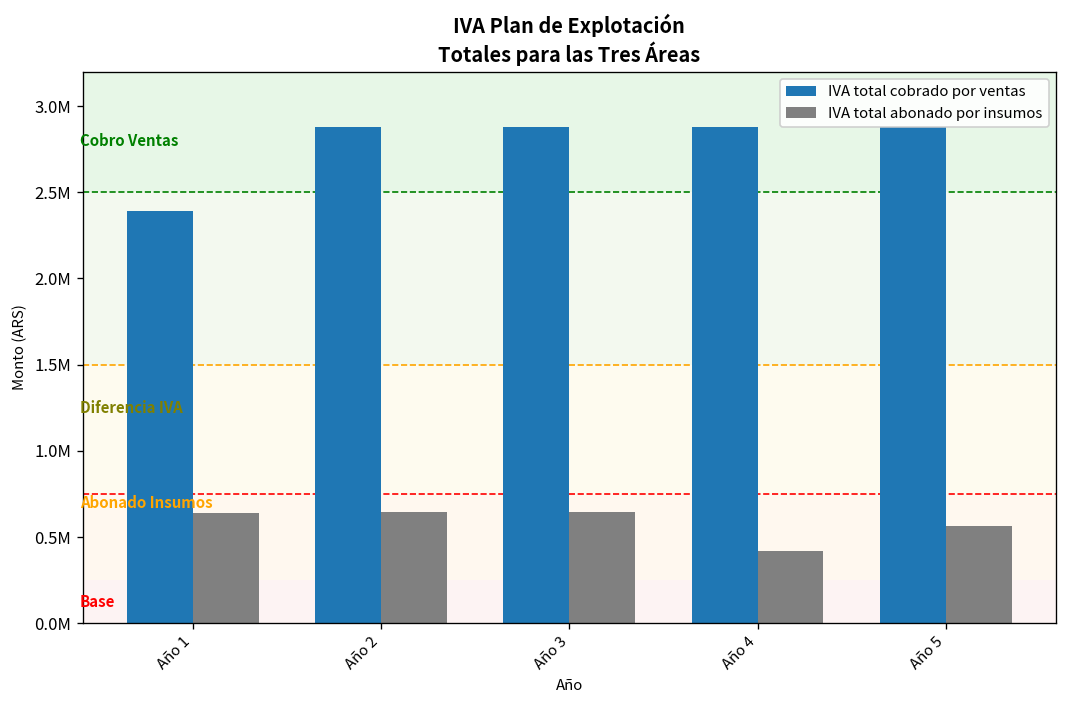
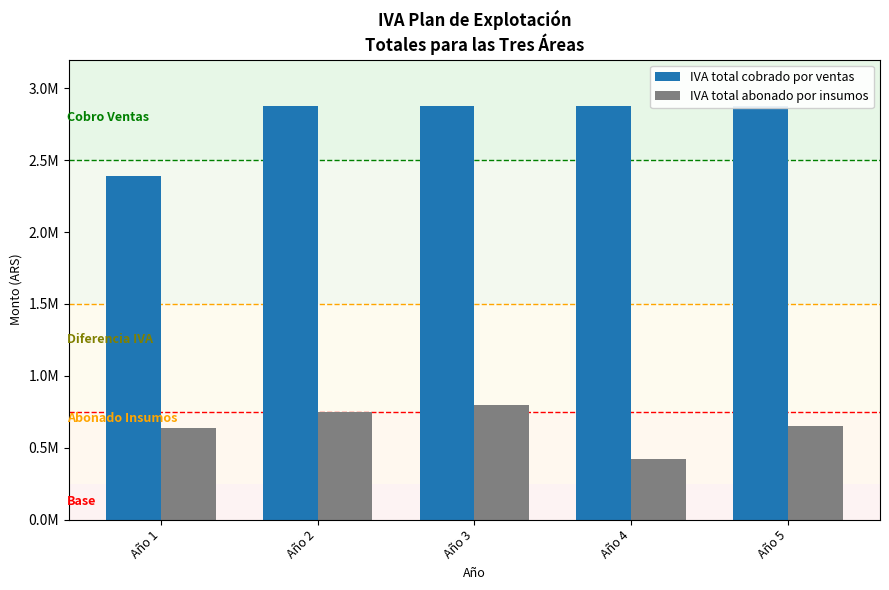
IVA total abonado por insumos, Año 2: 650000 -> 750000
IVA total abonado por insumos, Año 3: 650000 -> 800000
IVA total abonado por insumos, Año 5: 570000 -> 650000
